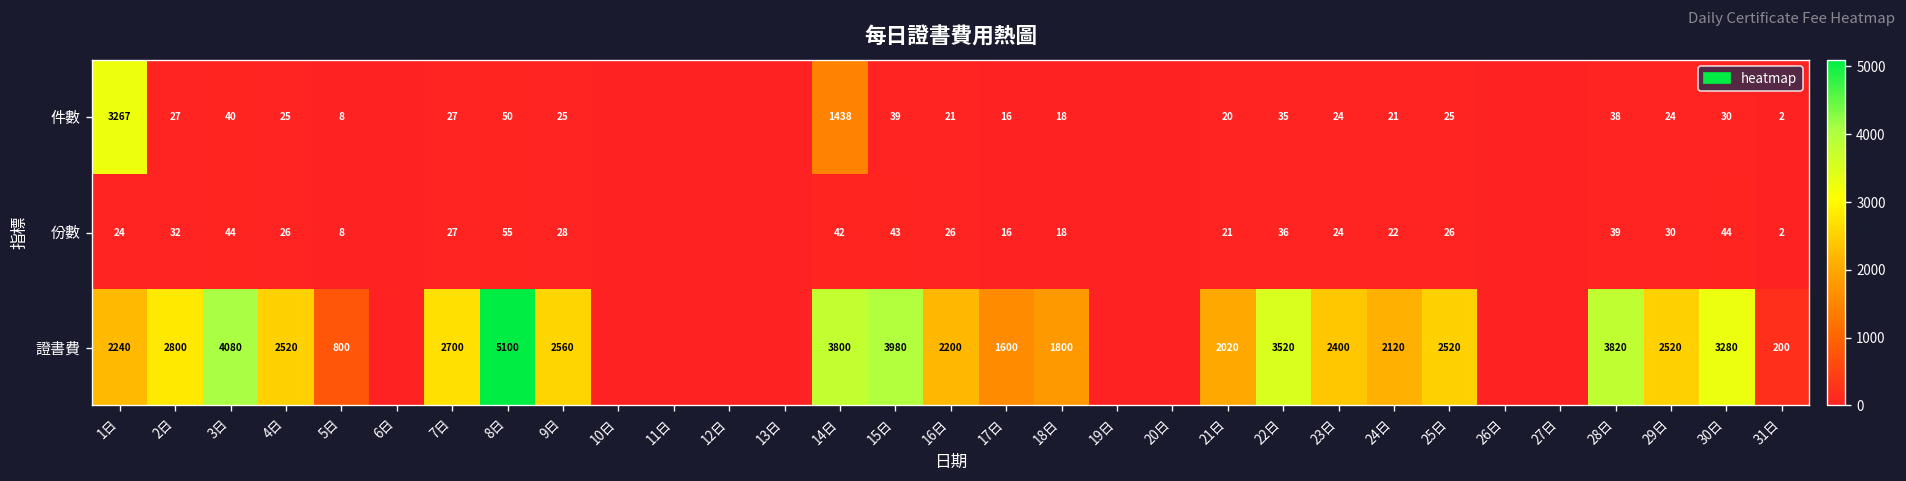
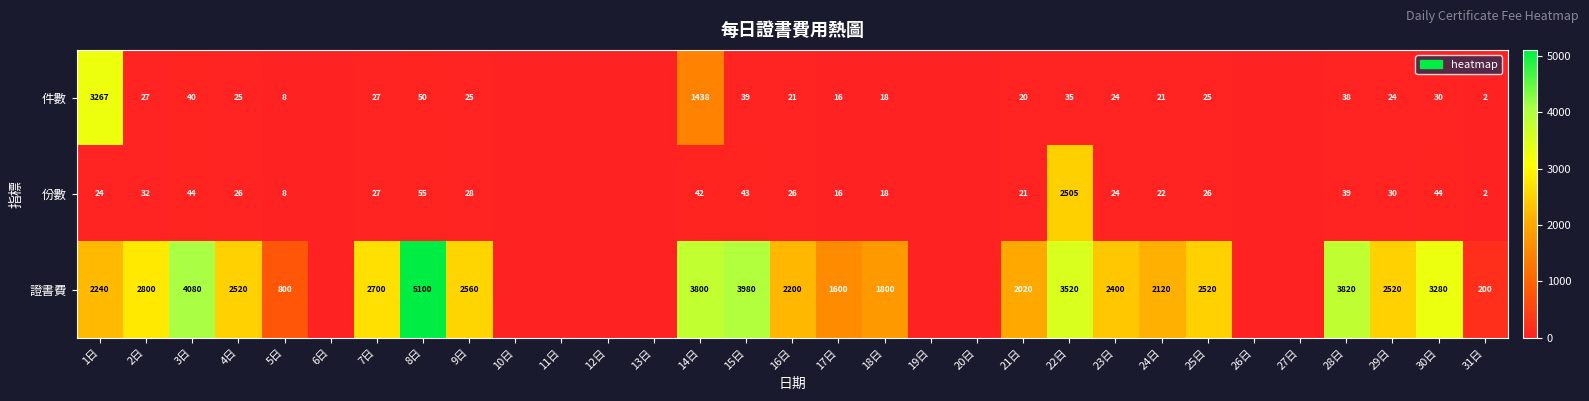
份數, 22日: 36 -> 2505
